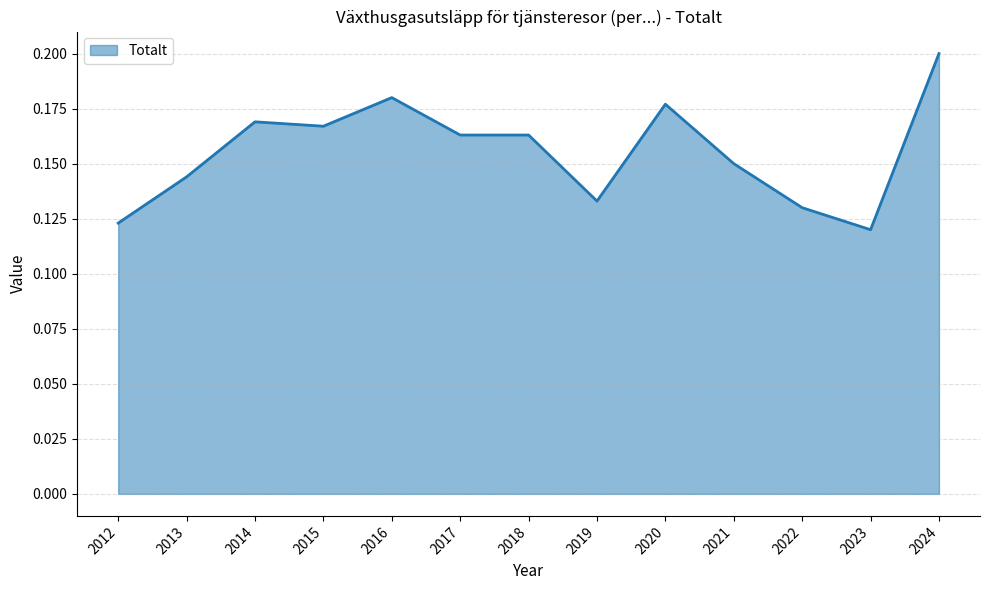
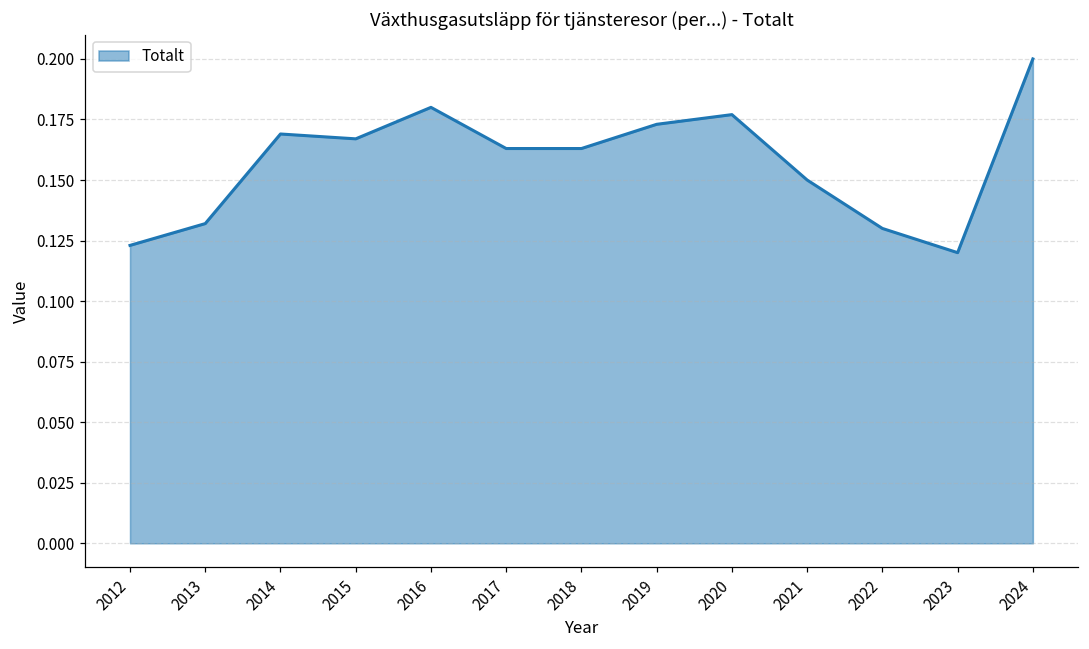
2013: 0.144 -> 0.132
2019: 0.133 -> 0.173
